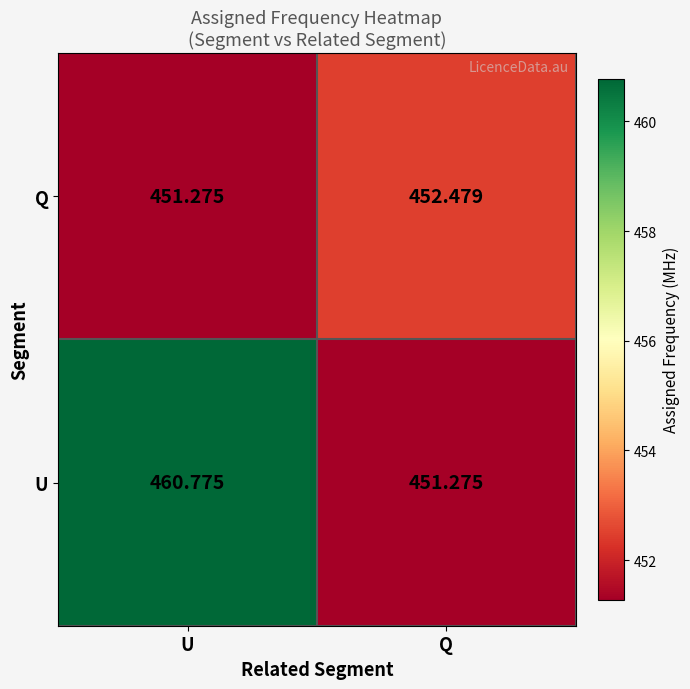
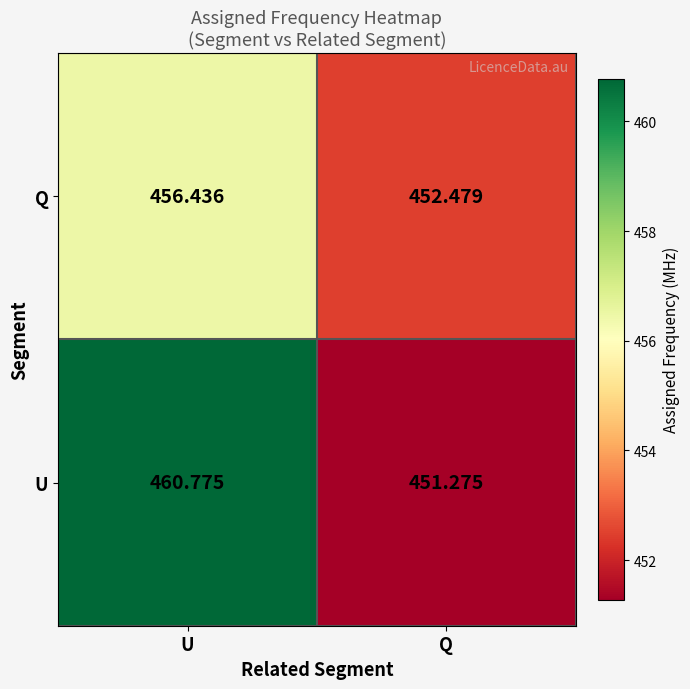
Q, U: 451.275 -> 456.436
